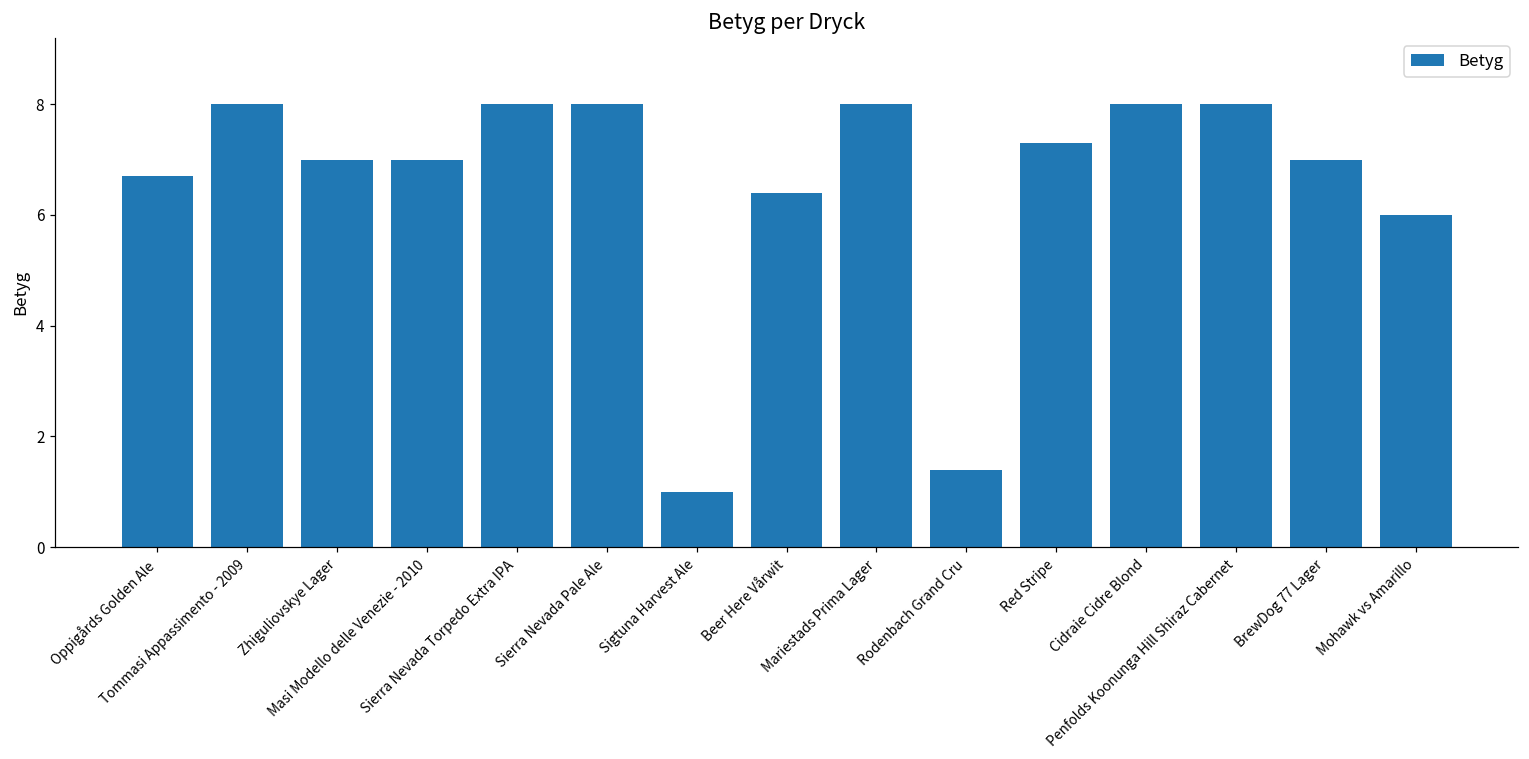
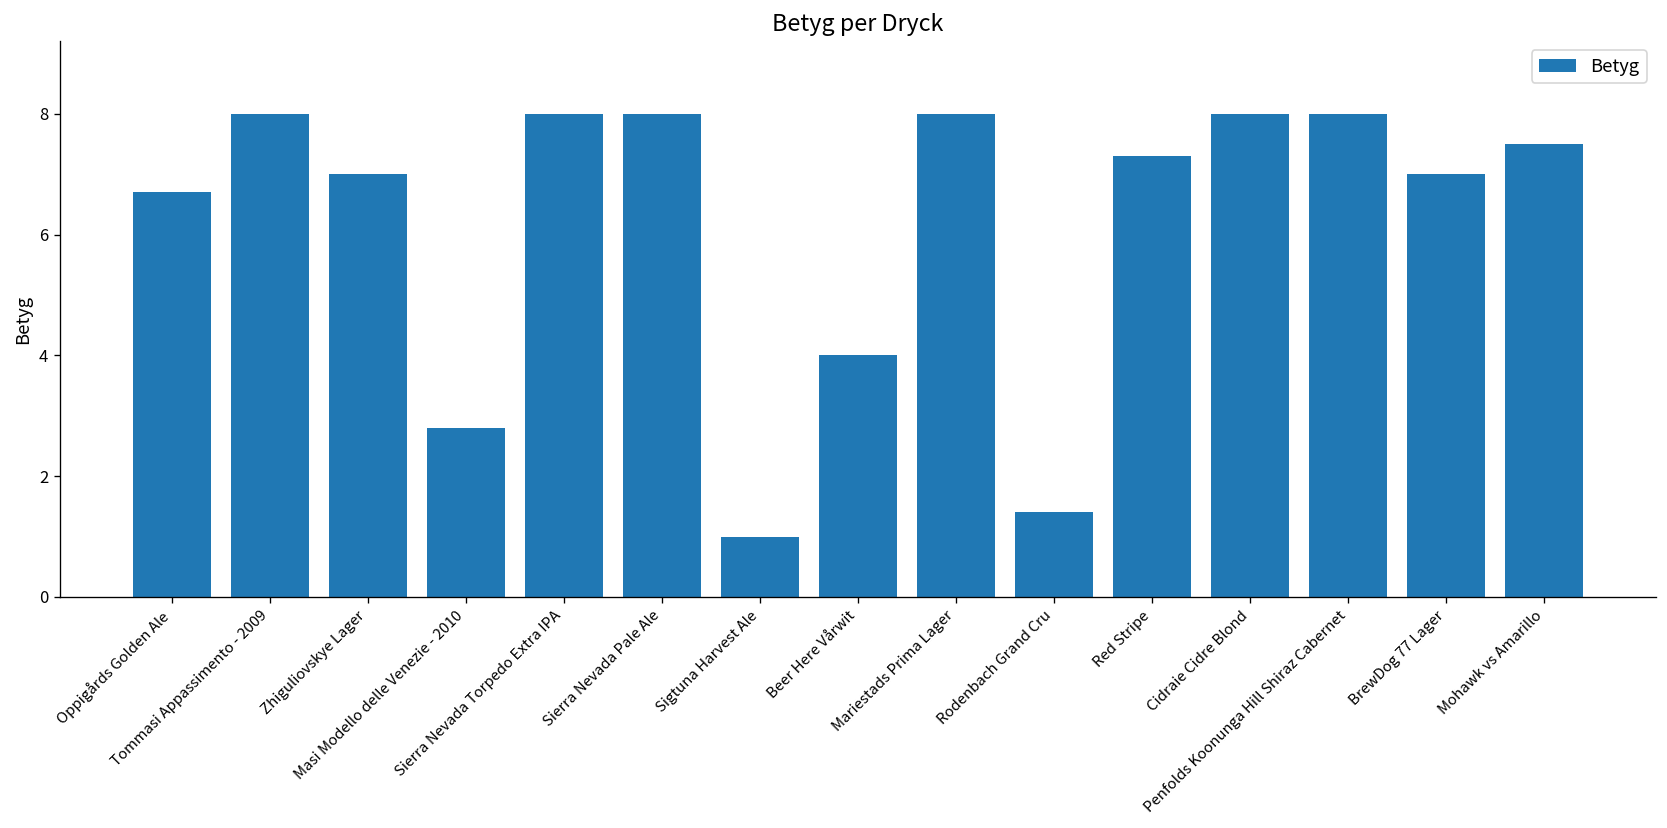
Masi Modello delle Venezie - 2010: 7.0 -> 2.8
Beer Here Vårwit: 6.4 -> 4.0
Mohawk vs Amarillo: 6.0 -> 7.5
